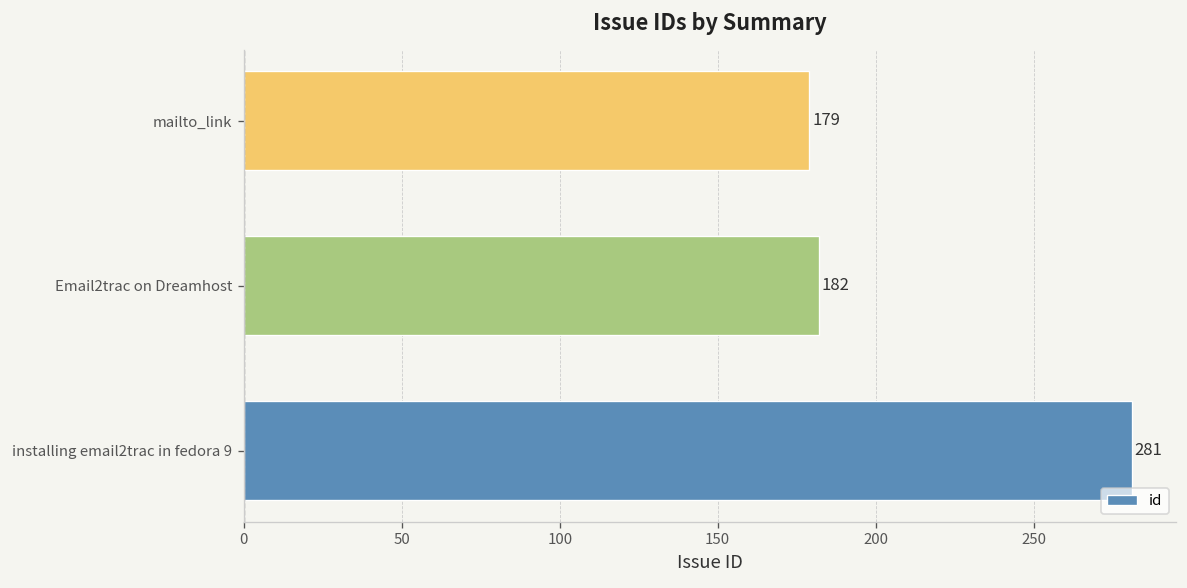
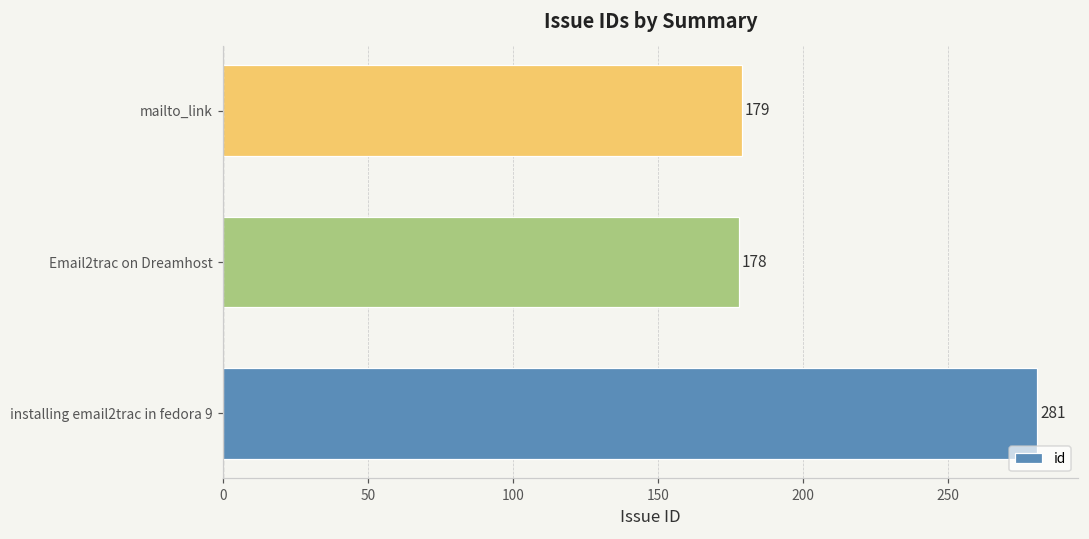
Email2trac on Dreamhost: 182 -> 178
